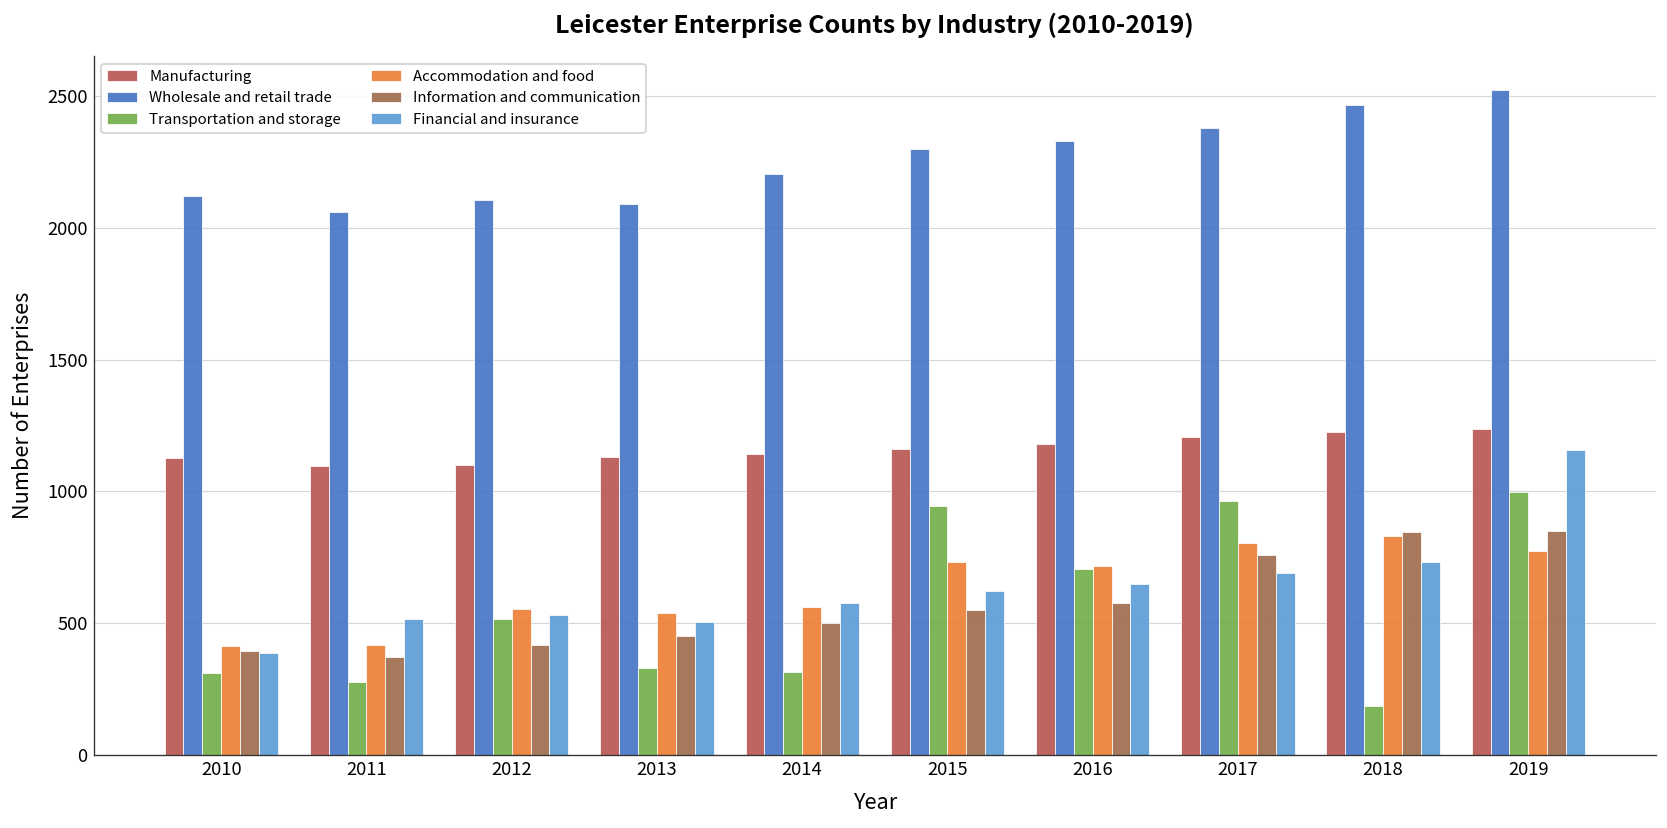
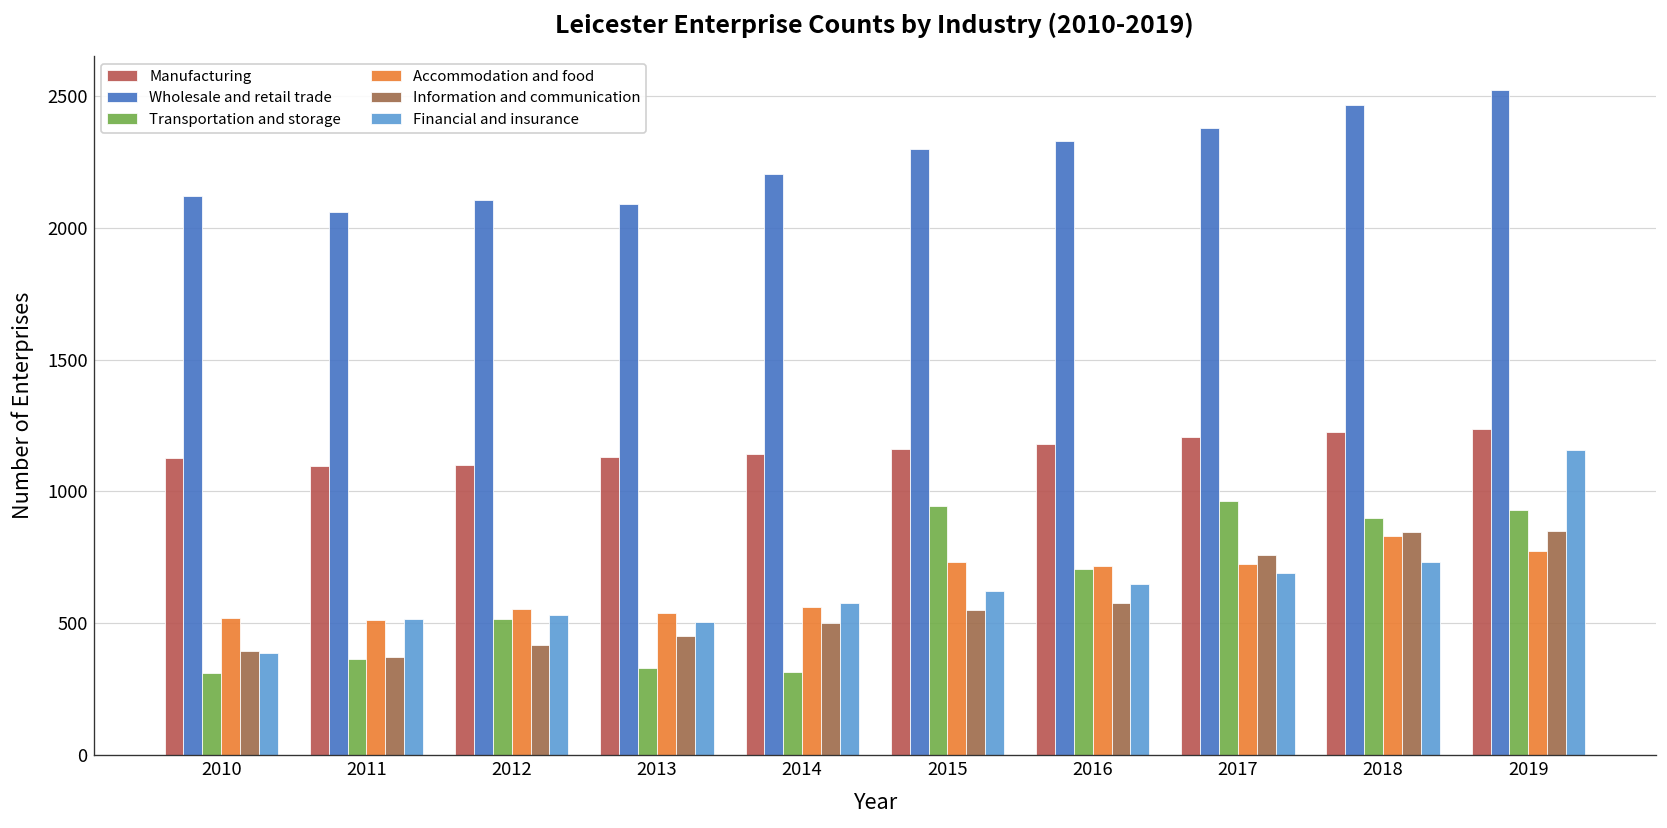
Accommodation and food, 2010: 410 -> 520
Transportation and storage, 2011: 280 -> 360
Accommodation and food, 2011: 420 -> 510
Accommodation and food, 2017: 810 -> 730
Transportation and storage, 2018: 180 -> 900
Transportation and storage, 2019: 1000 -> 930
